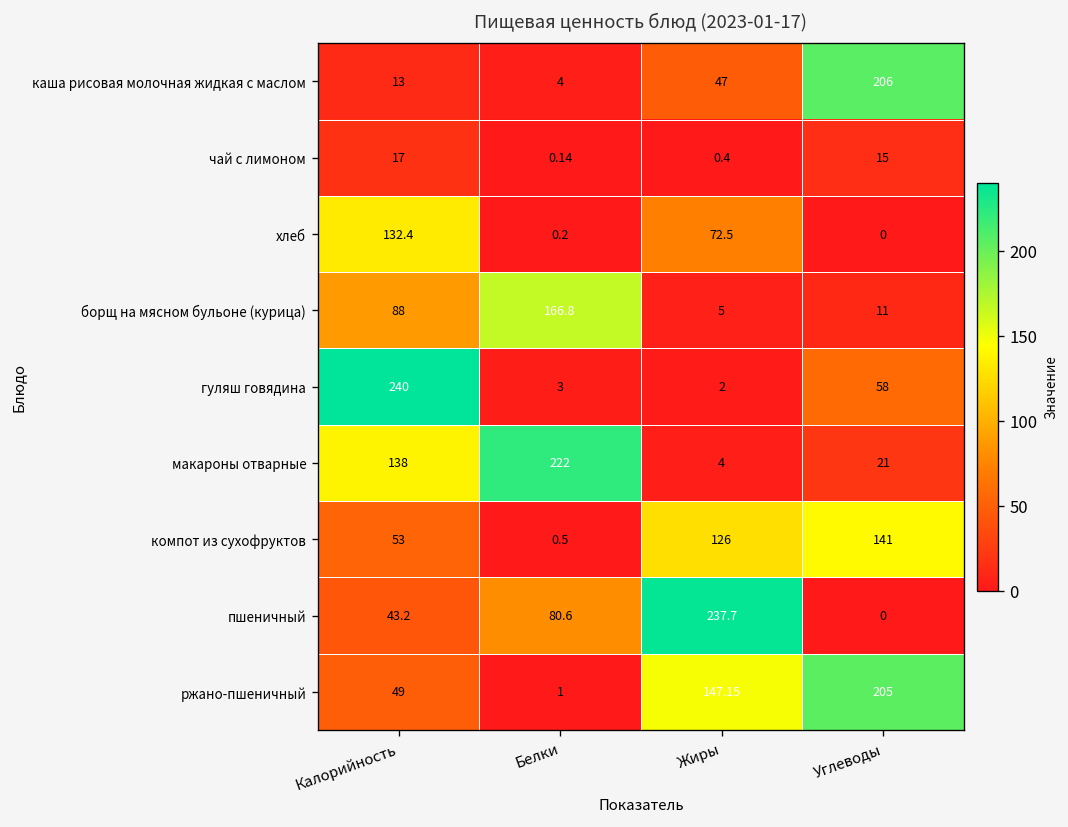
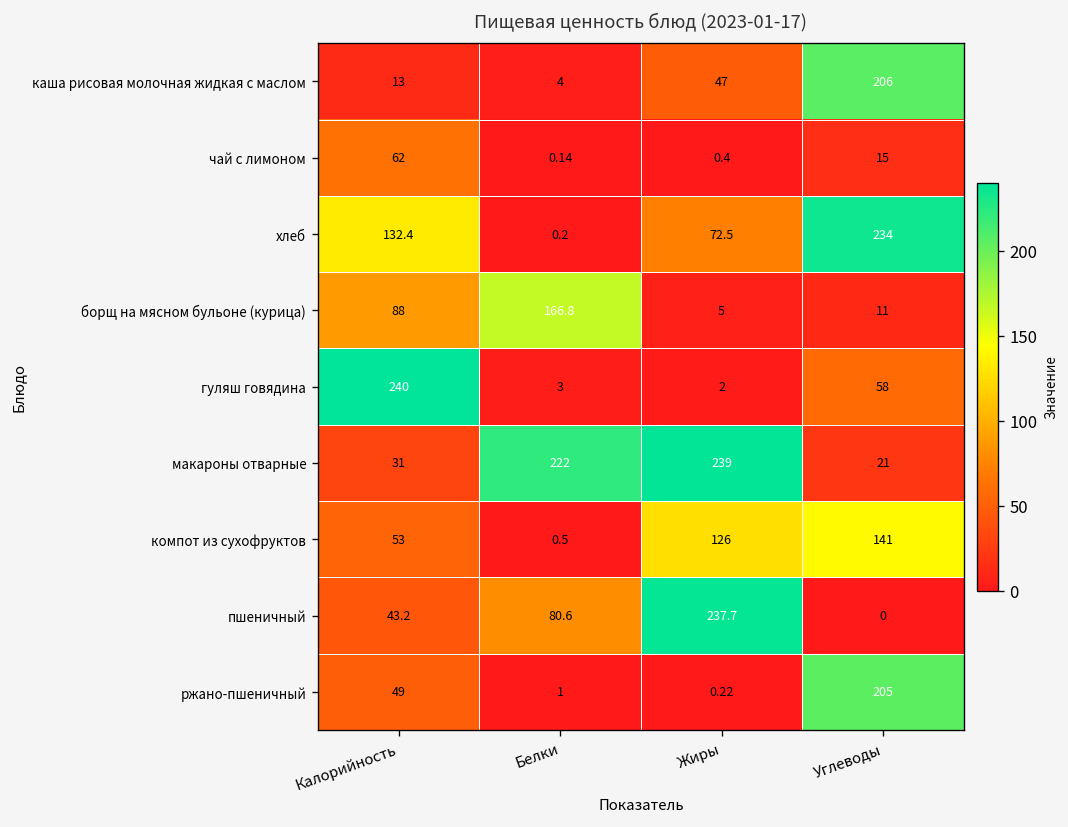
чай с лимоном, Калорийность: 17 -> 62
хлеб, Углеводы: 0 -> 234
макароны отварные, Калорийность: 138 -> 31
макароны отварные, Жиры: 4 -> 239
ржано-пшеничный, Жиры: 147.15 -> 0.22
